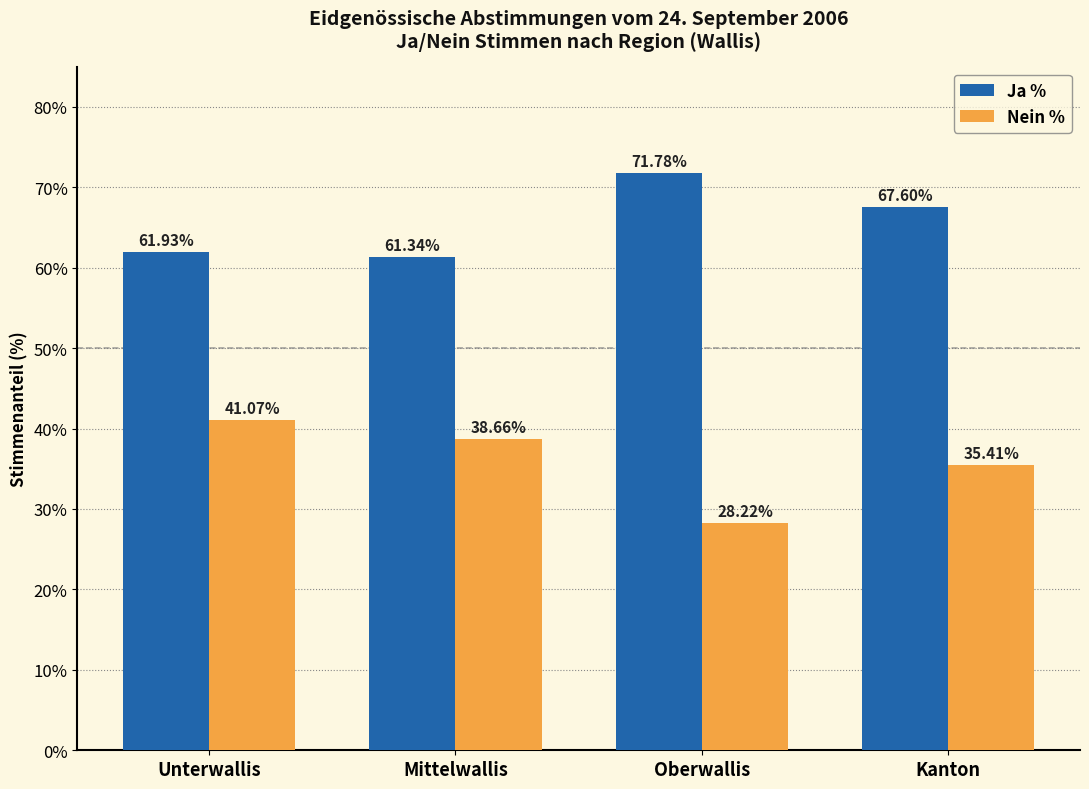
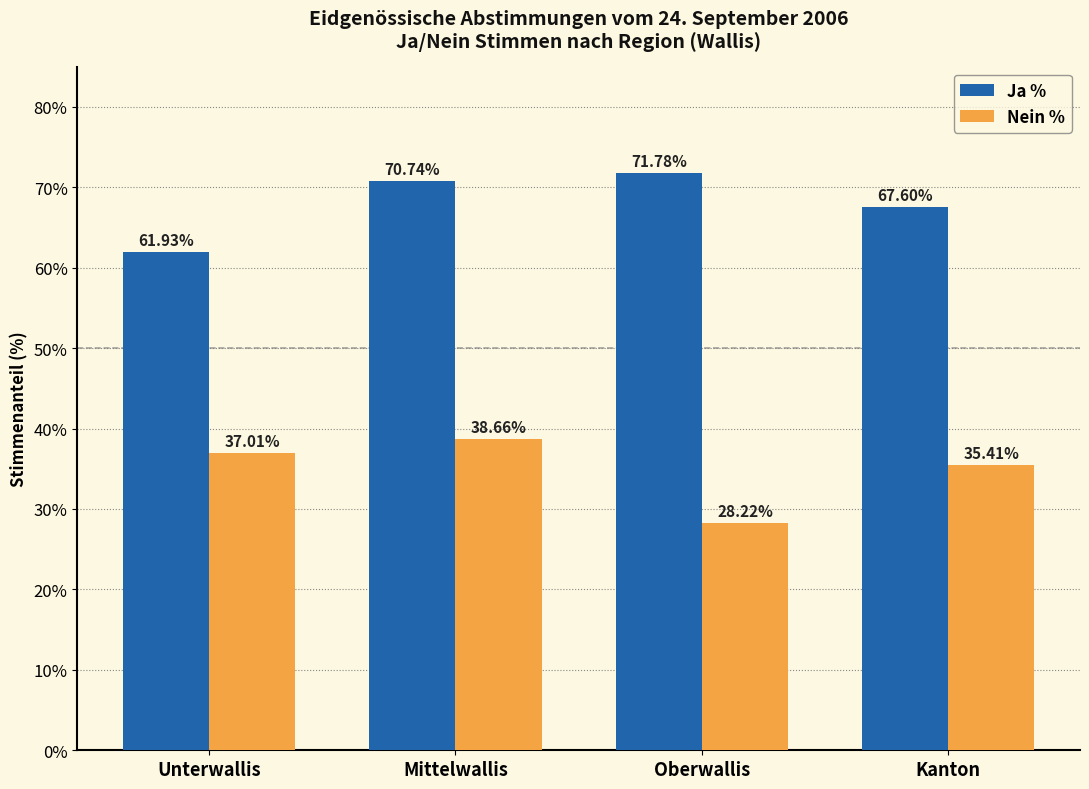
Nein %, Unterwallis: 41.07% -> 37.01%
Ja %, Mittelwallis: 61.34% -> 70.74%
